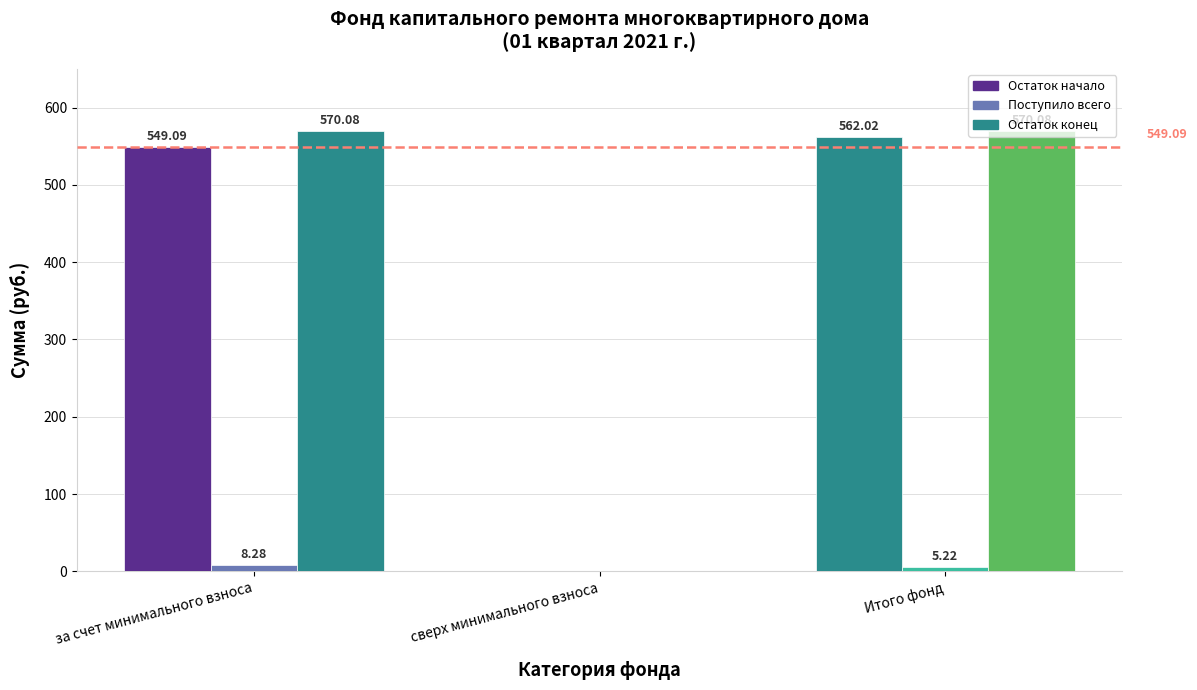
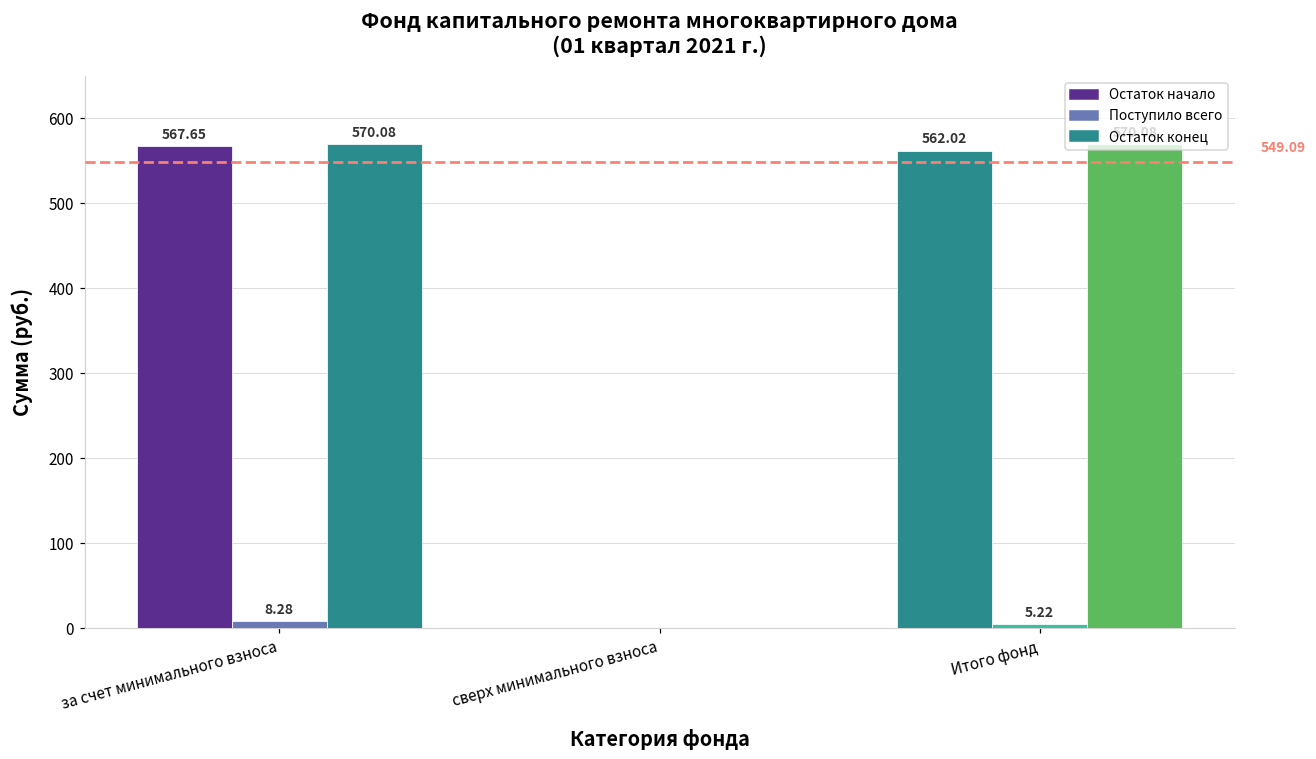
Остаток начало, за счет минимального взноса: 549.09 -> 567.65
